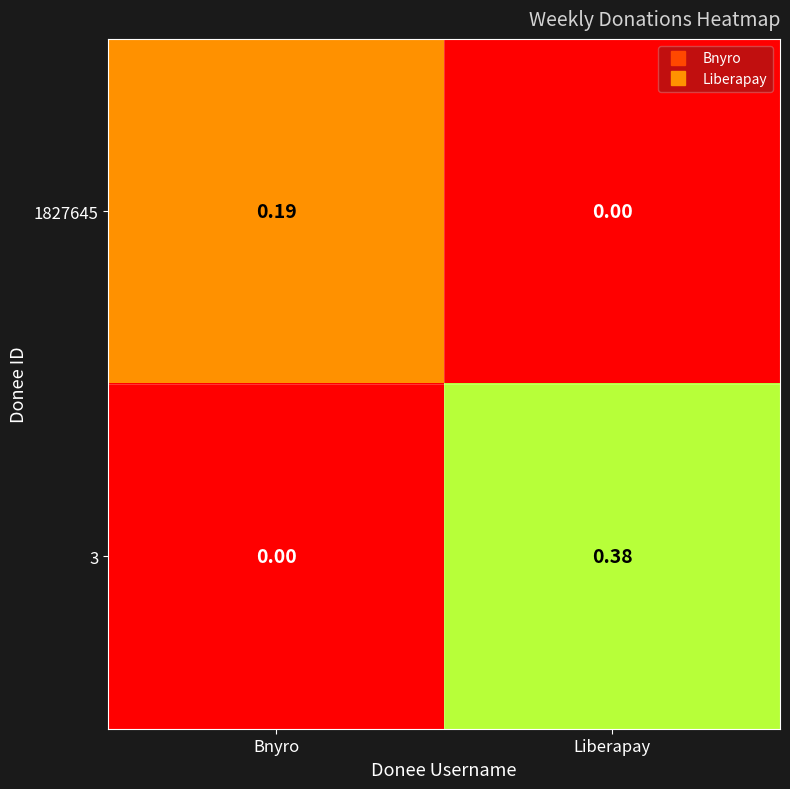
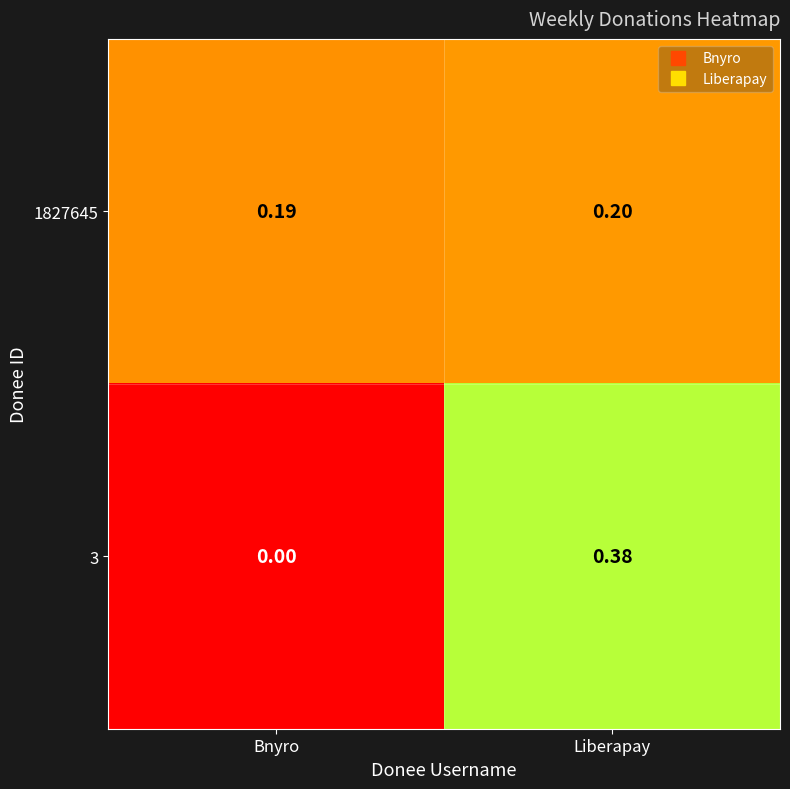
1827645, Liberapay: 0.00 -> 0.20
